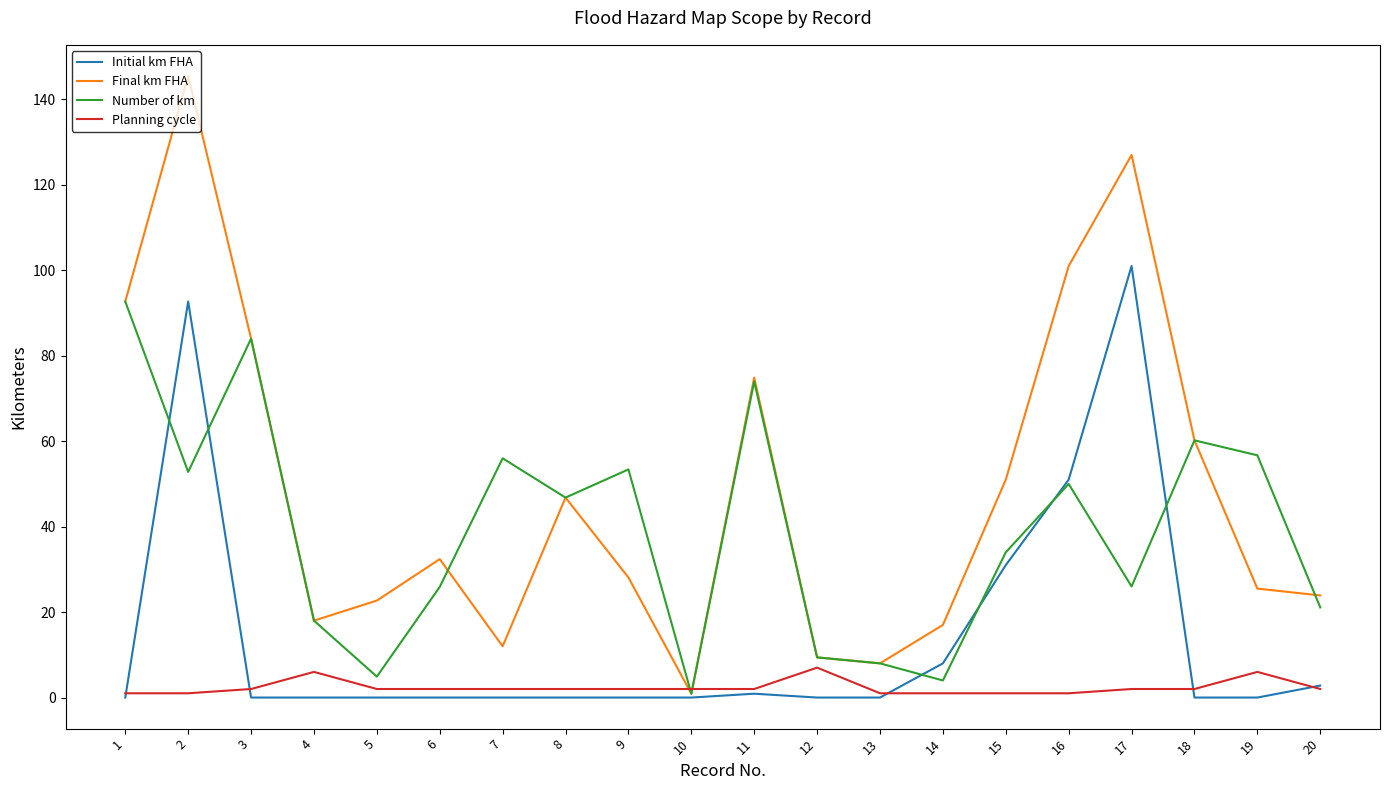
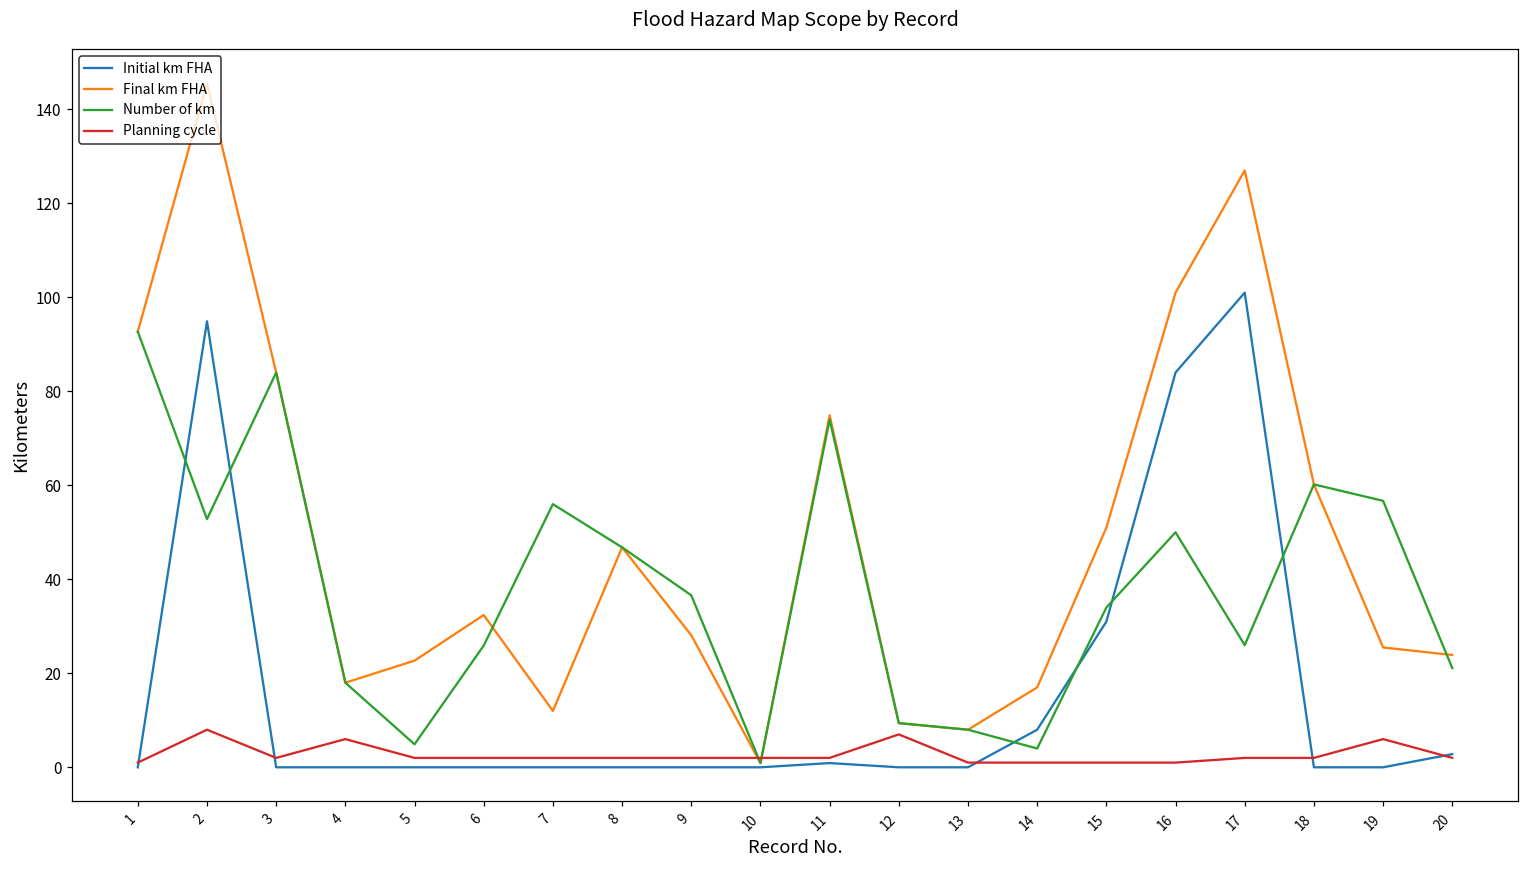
Initial km FHA, 2: 93 -> 95
Planning cycle, 2: 1 -> 8
Number of km, 9: 53 -> 37
Initial km FHA, 16: 51 -> 84
